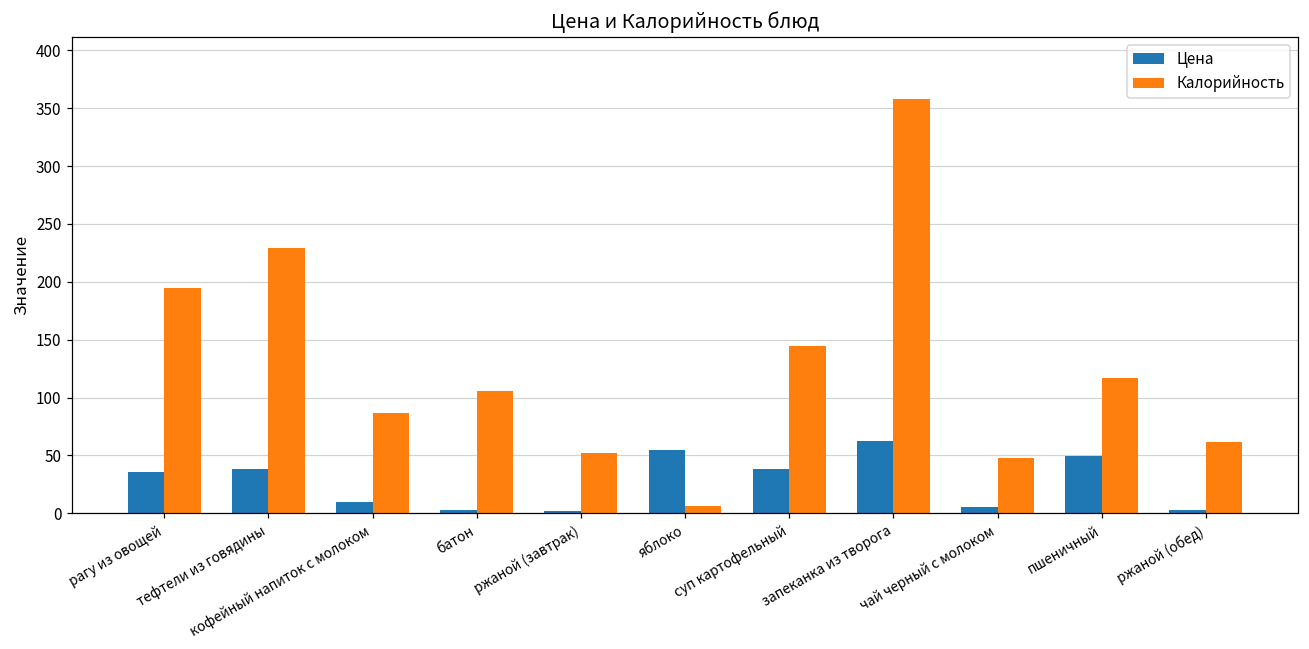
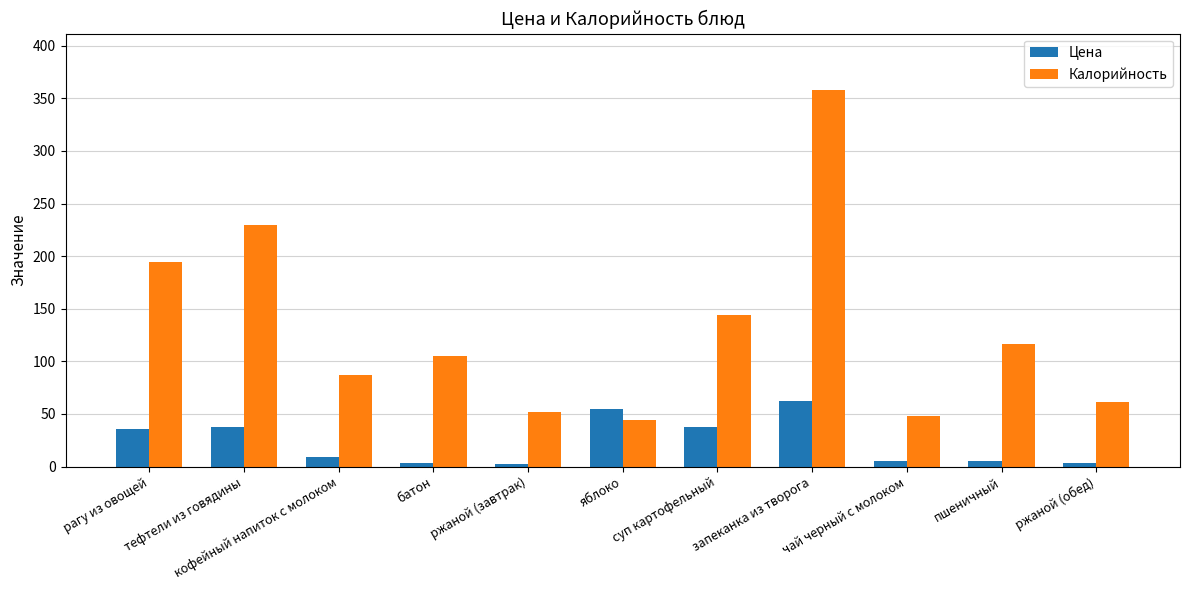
Калорийность, яблоко: 6 -> 44
Цена, пшеничный: 49 -> 5
